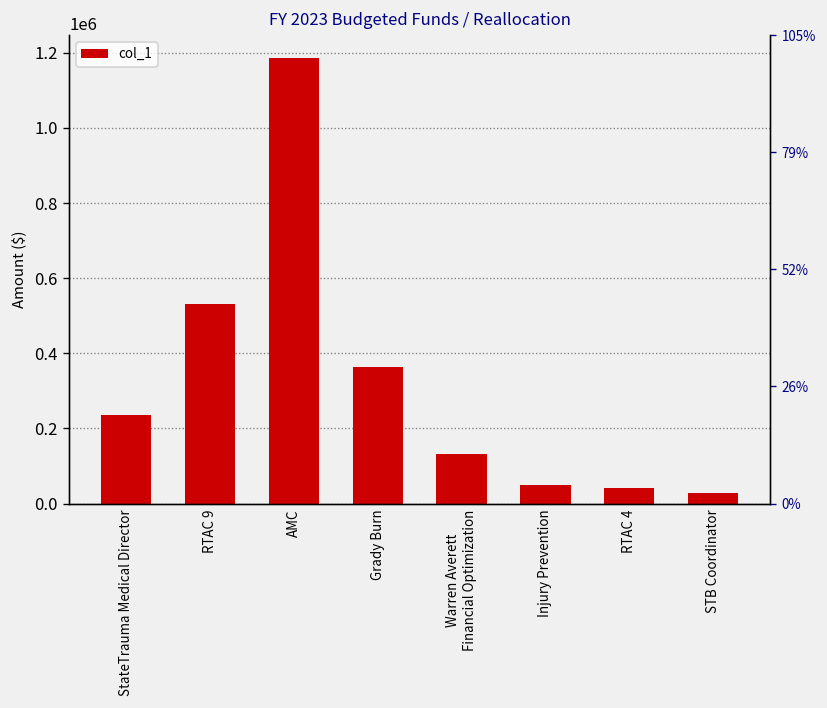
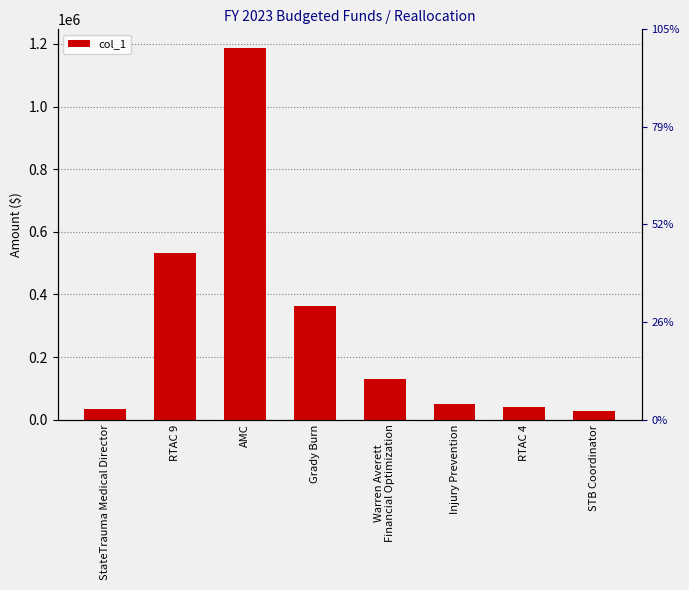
StateTrauma Medical Director: 240000 -> 30000
